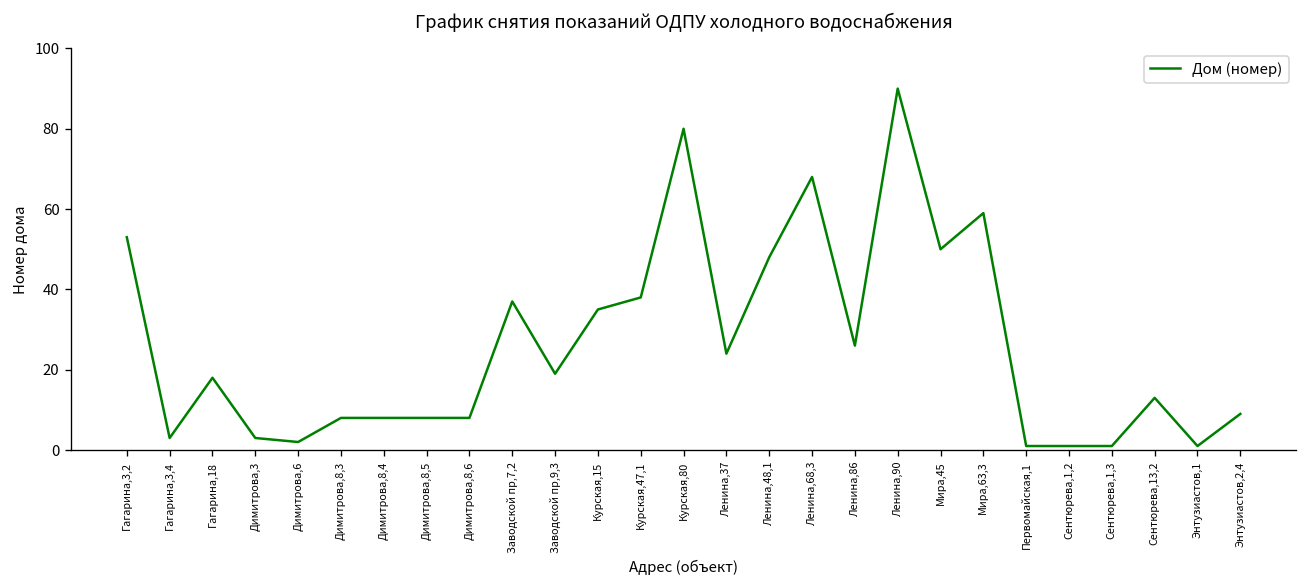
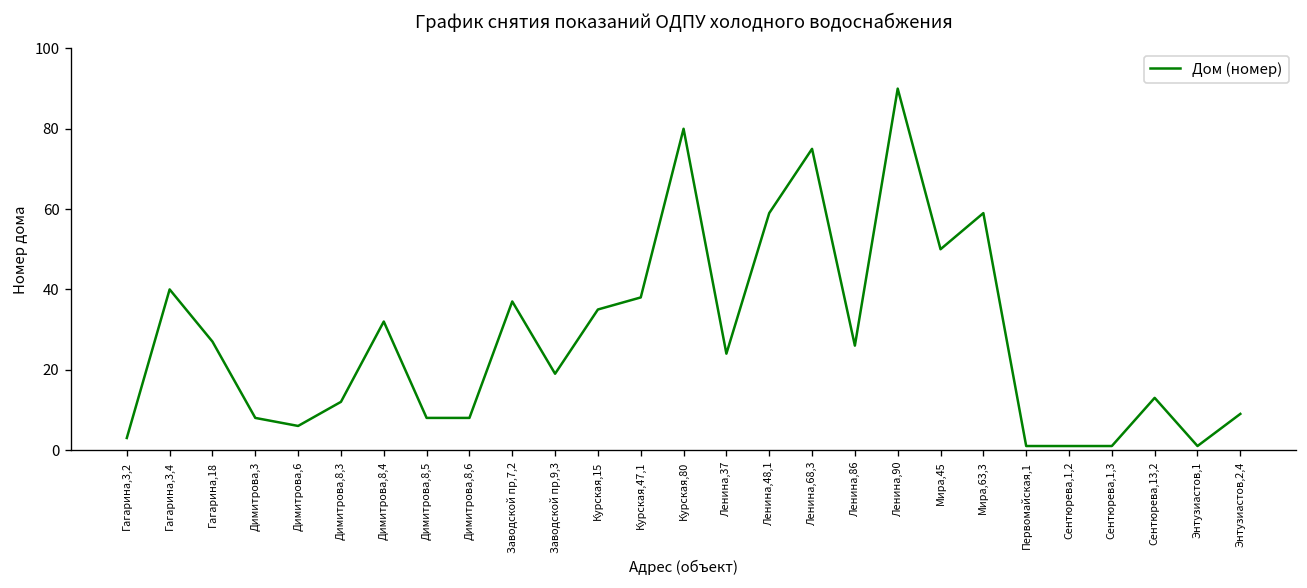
Гагарина,3,2: 53 -> 3
Гагарина,3,4: 3 -> 40
Гагарина,18: 18 -> 27
Димитрова,3: 3 -> 8
Димитрова,6: 2 -> 6
Димитрова,8,3: 8 -> 12
Димитрова,8,4: 8 -> 32
Ленина,48,1: 48 -> 59
Ленина,68,3: 68 -> 75
